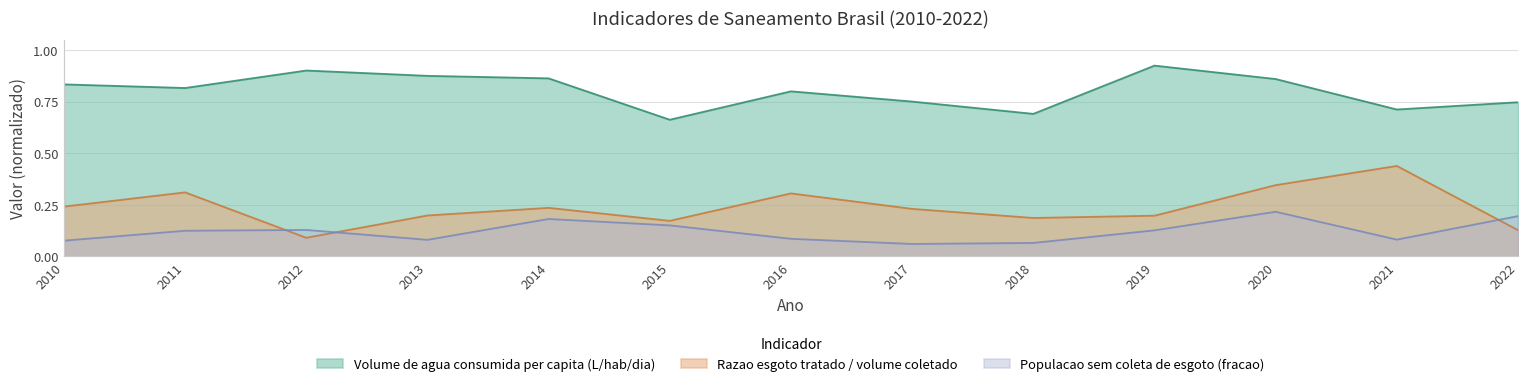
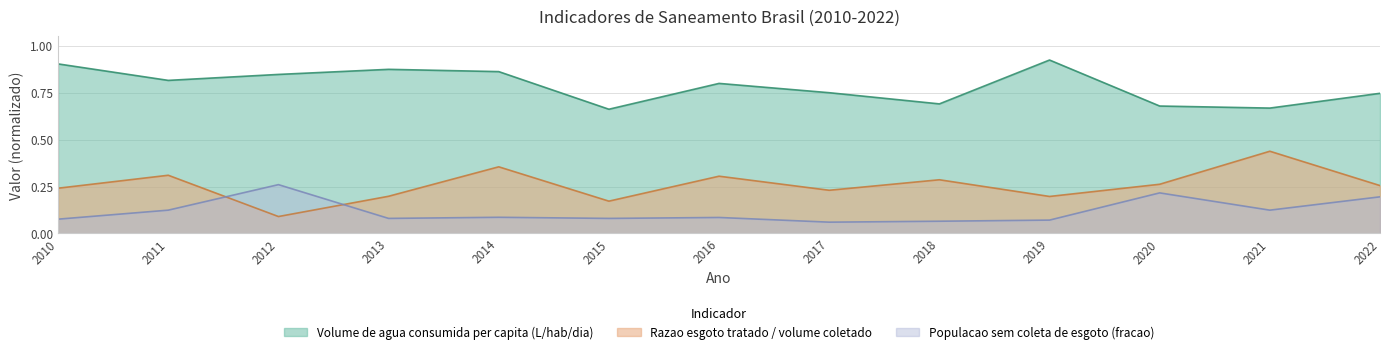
Volume de agua consumida per capita (L/hab/dia), 2010: 0.83 -> 0.90
Volume de agua consumida per capita (L/hab/dia), 2012: 0.90 -> 0.85
Populacao sem coleta de esgoto (fracao), 2012: 0.13 -> 0.26
Razao esgoto tratado / volume coletado, 2014: 0.24 -> 0.36
Populacao sem coleta de esgoto (fracao), 2014: 0.18 -> 0.09
Populacao sem coleta de esgoto (fracao), 2015: 0.15 -> 0.08
Razao esgoto tratado / volume coletado, 2018: 0.19 -> 0.29
Populacao sem coleta de esgoto (fracao), 2019: 0.13 -> 0.07
Volume de agua consumida per capita (L/hab/dia), 2020: 0.86 -> 0.68
Razao esgoto tratado / volume coletado, 2020: 0.35 -> 0.26
Volume de agua consumida per capita (L/hab/dia), 2021: 0.71 -> 0.67
Populacao sem coleta de esgoto (fracao), 2021: 0.08 -> 0.12
Razao esgoto tratado / volume coletado, 2022: 0.13 -> 0.26
